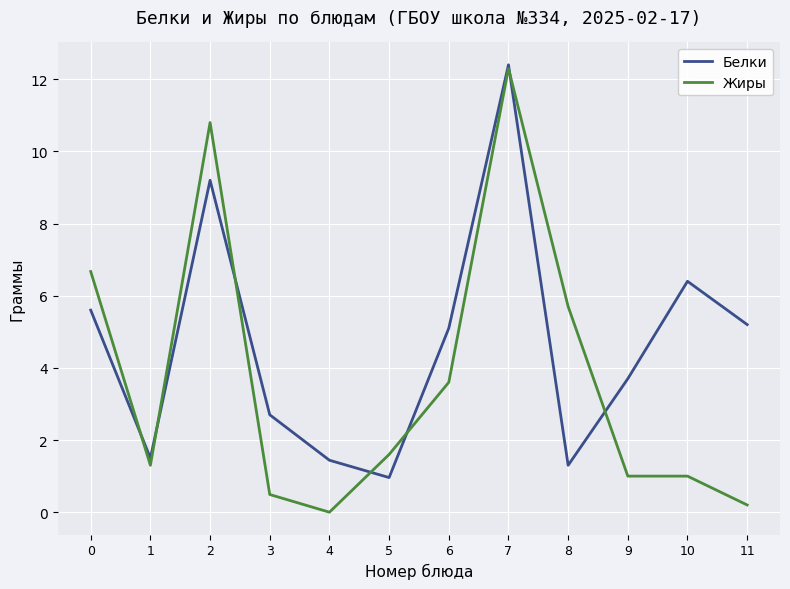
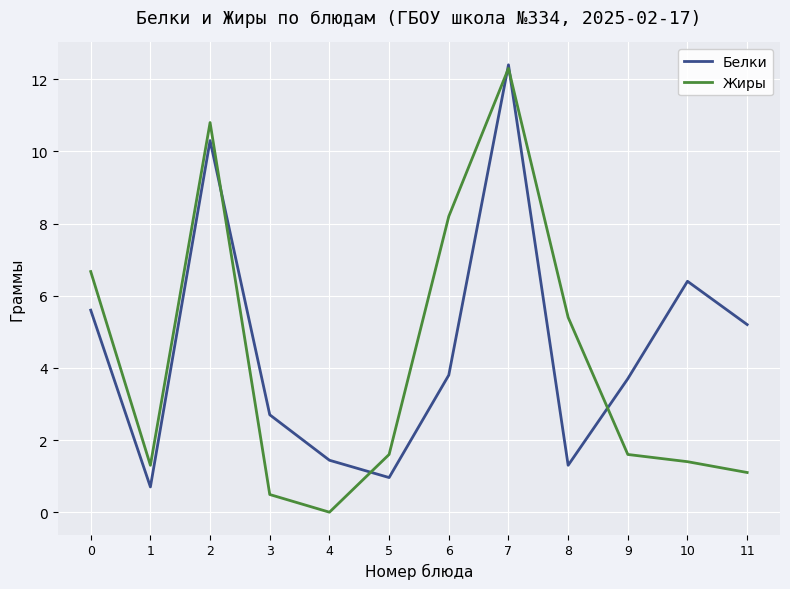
Белки, 1: 1.5 -> 0.7
Белки, 2: 9.2 -> 10.3
Белки, 6: 5.1 -> 3.8
Жиры, 6: 3.6 -> 8.2
Жиры, 8: 5.7 -> 5.4
Жиры, 9: 1.0 -> 1.6
Жиры, 10: 1.0 -> 1.4
Жиры, 11: 0.2 -> 1.1
